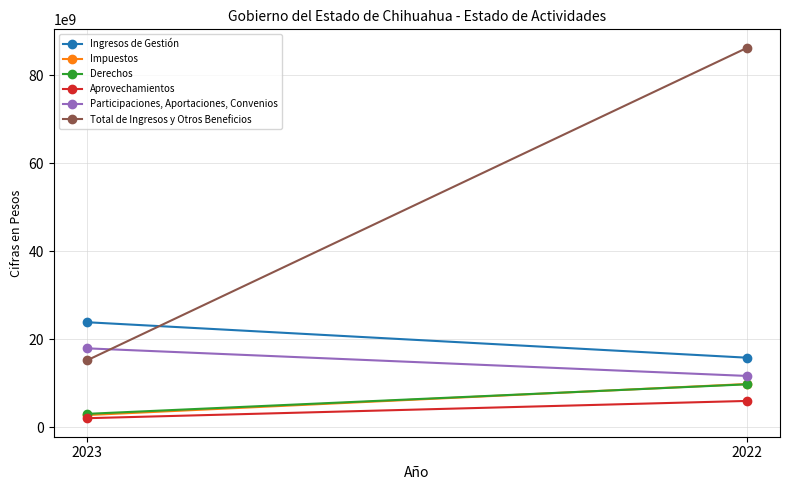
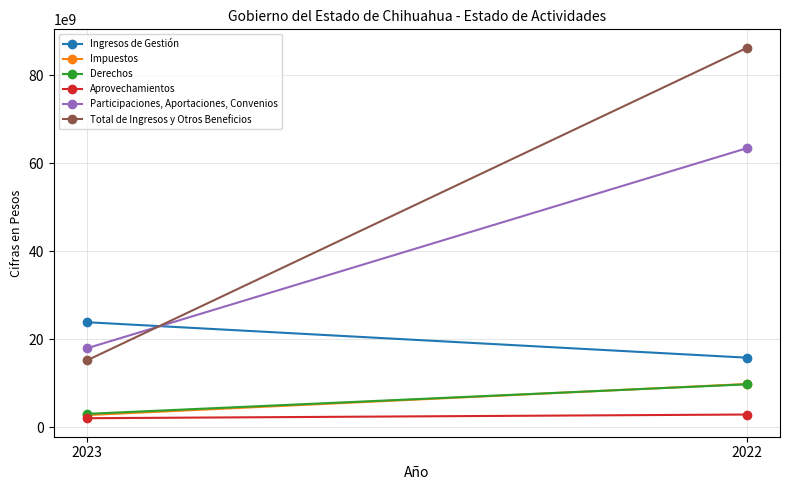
Aprovechamientos, 2022: 6000000000 -> 3000000000
Participaciones, Aportaciones, Convenios, 2022: 12000000000 -> 63000000000
